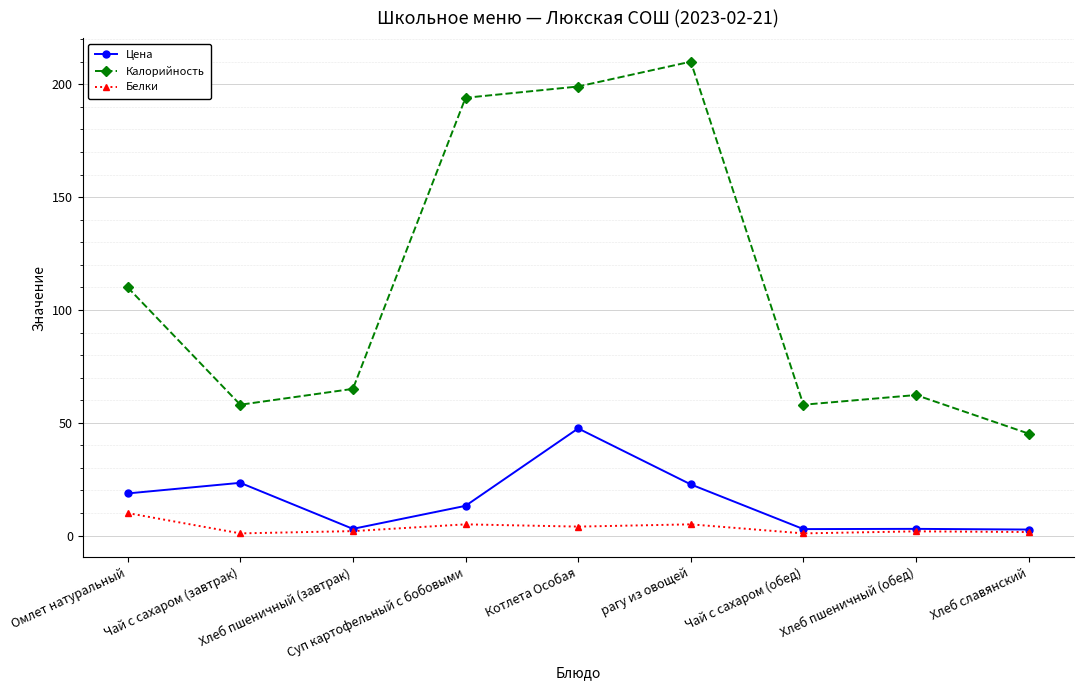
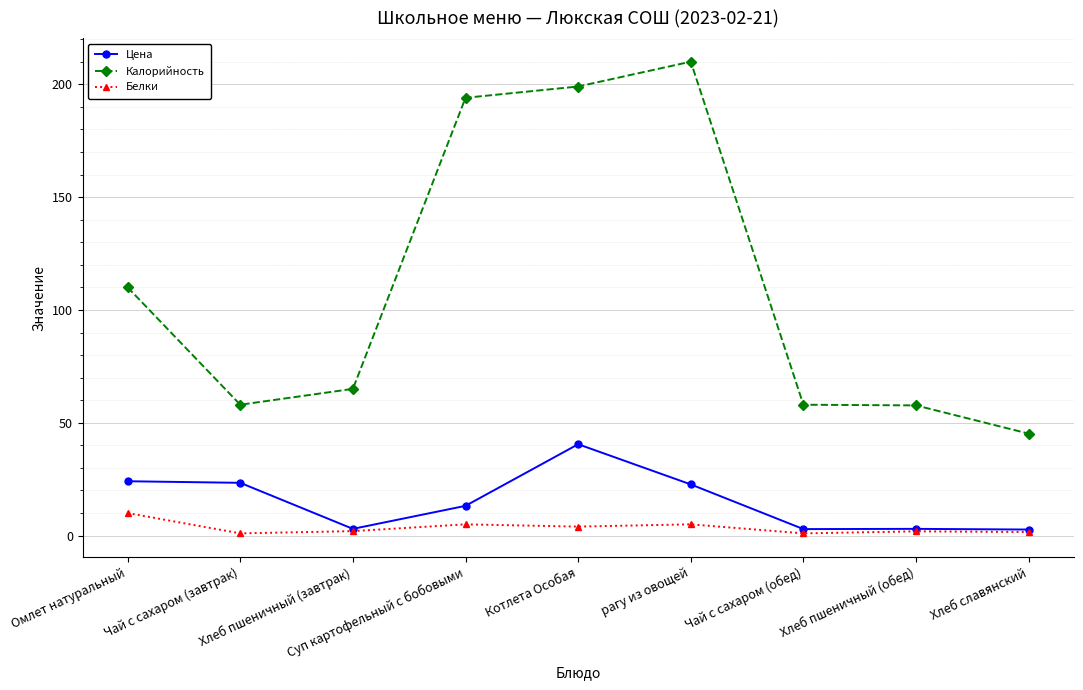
Цена, Омлет натуральный: 19 -> 24
Цена, Котлета Особая: 48 -> 41
Калорийность, Хлеб пшеничный (обед): 62 -> 58
